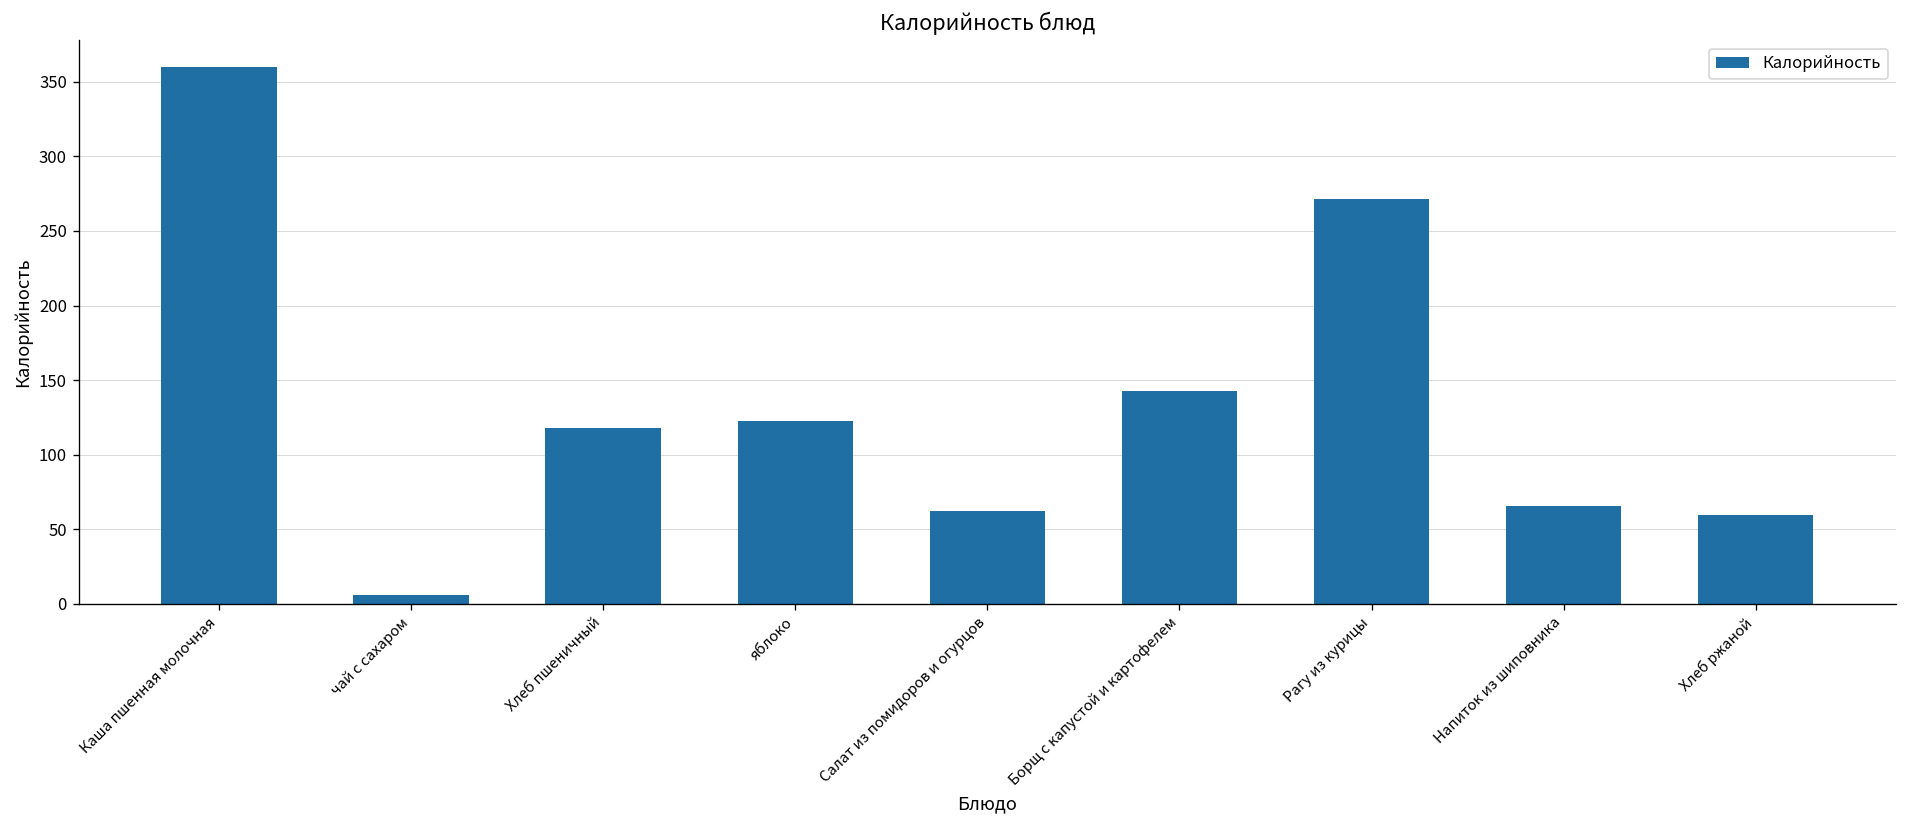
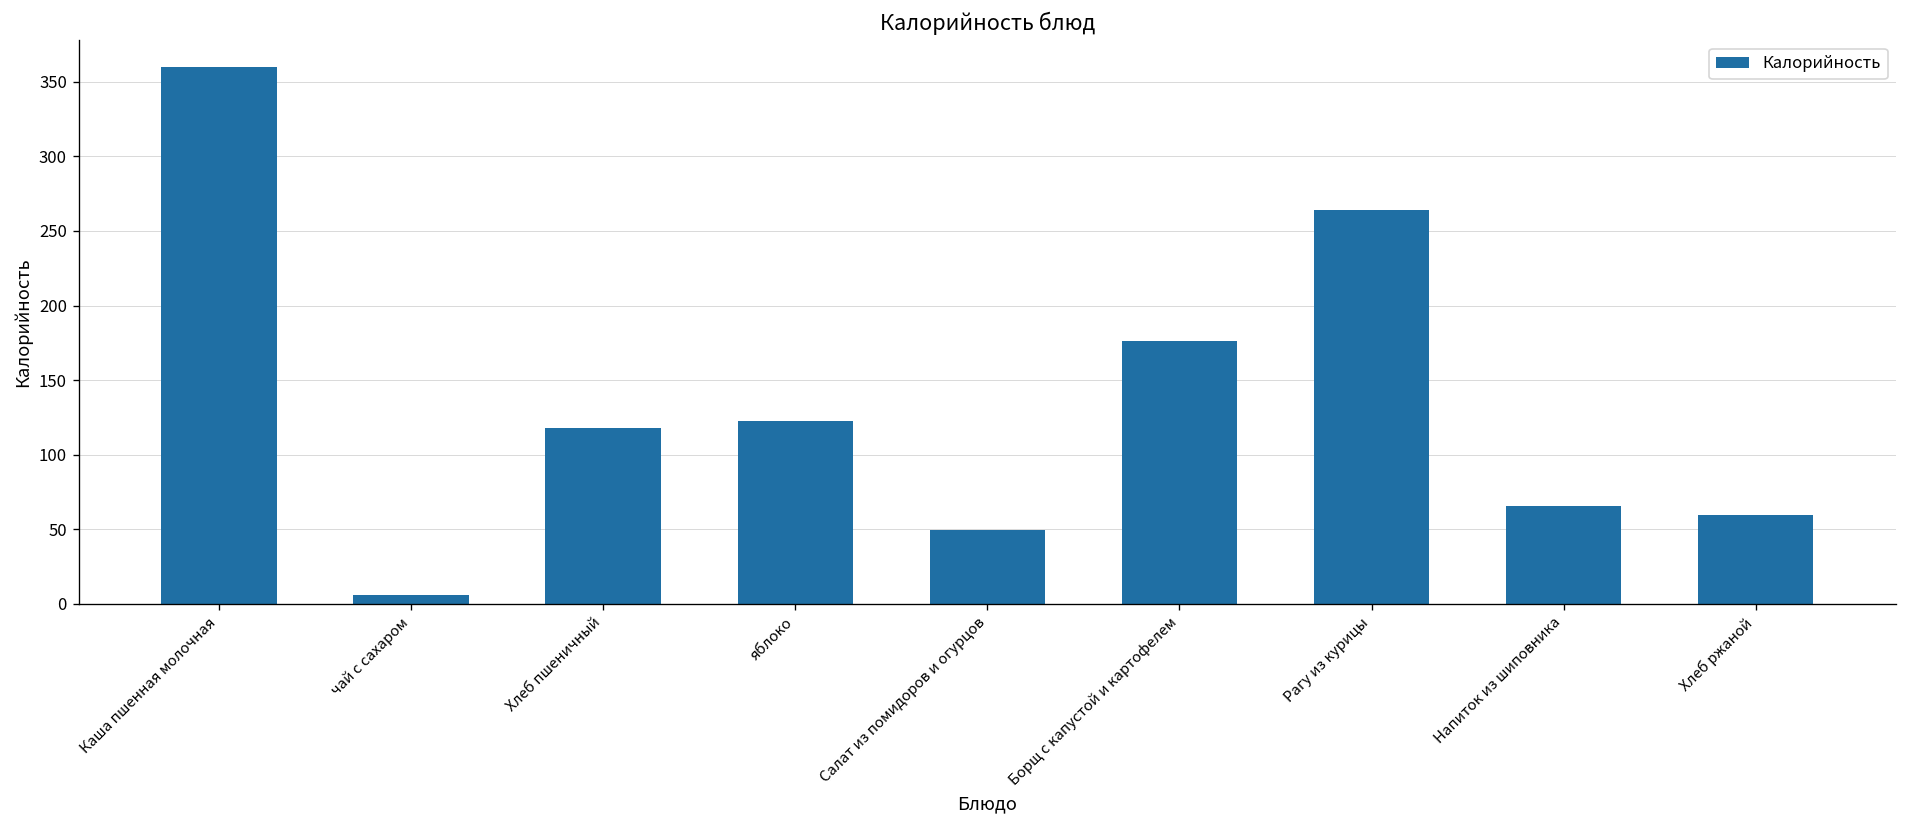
Салат из помидоров и огурцов: 63 -> 49
Борщ с капустой и картофелем: 143 -> 176
Рагу из курицы: 272 -> 264
